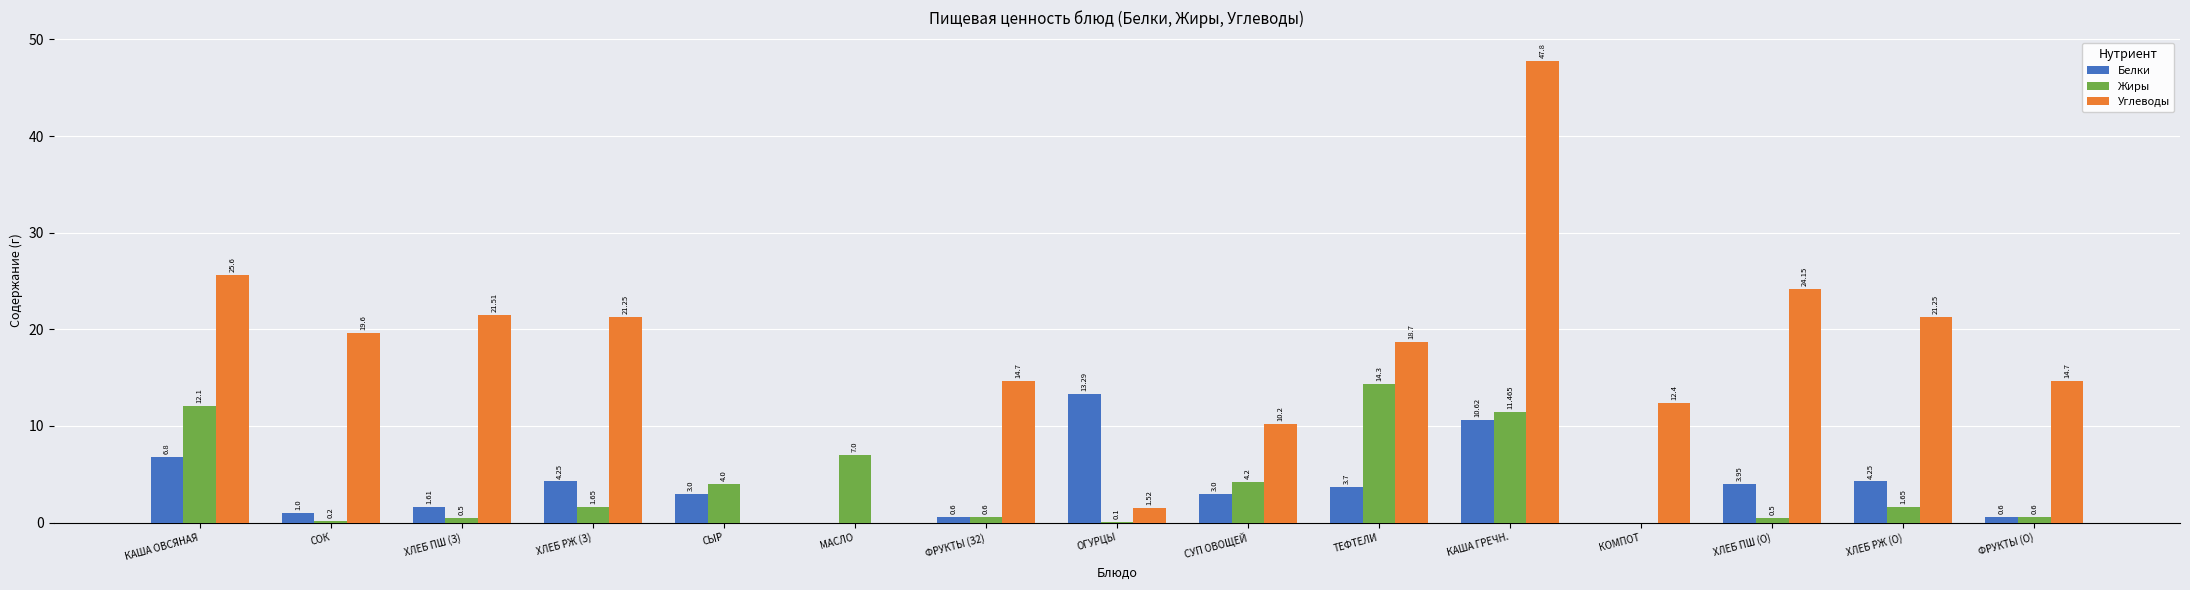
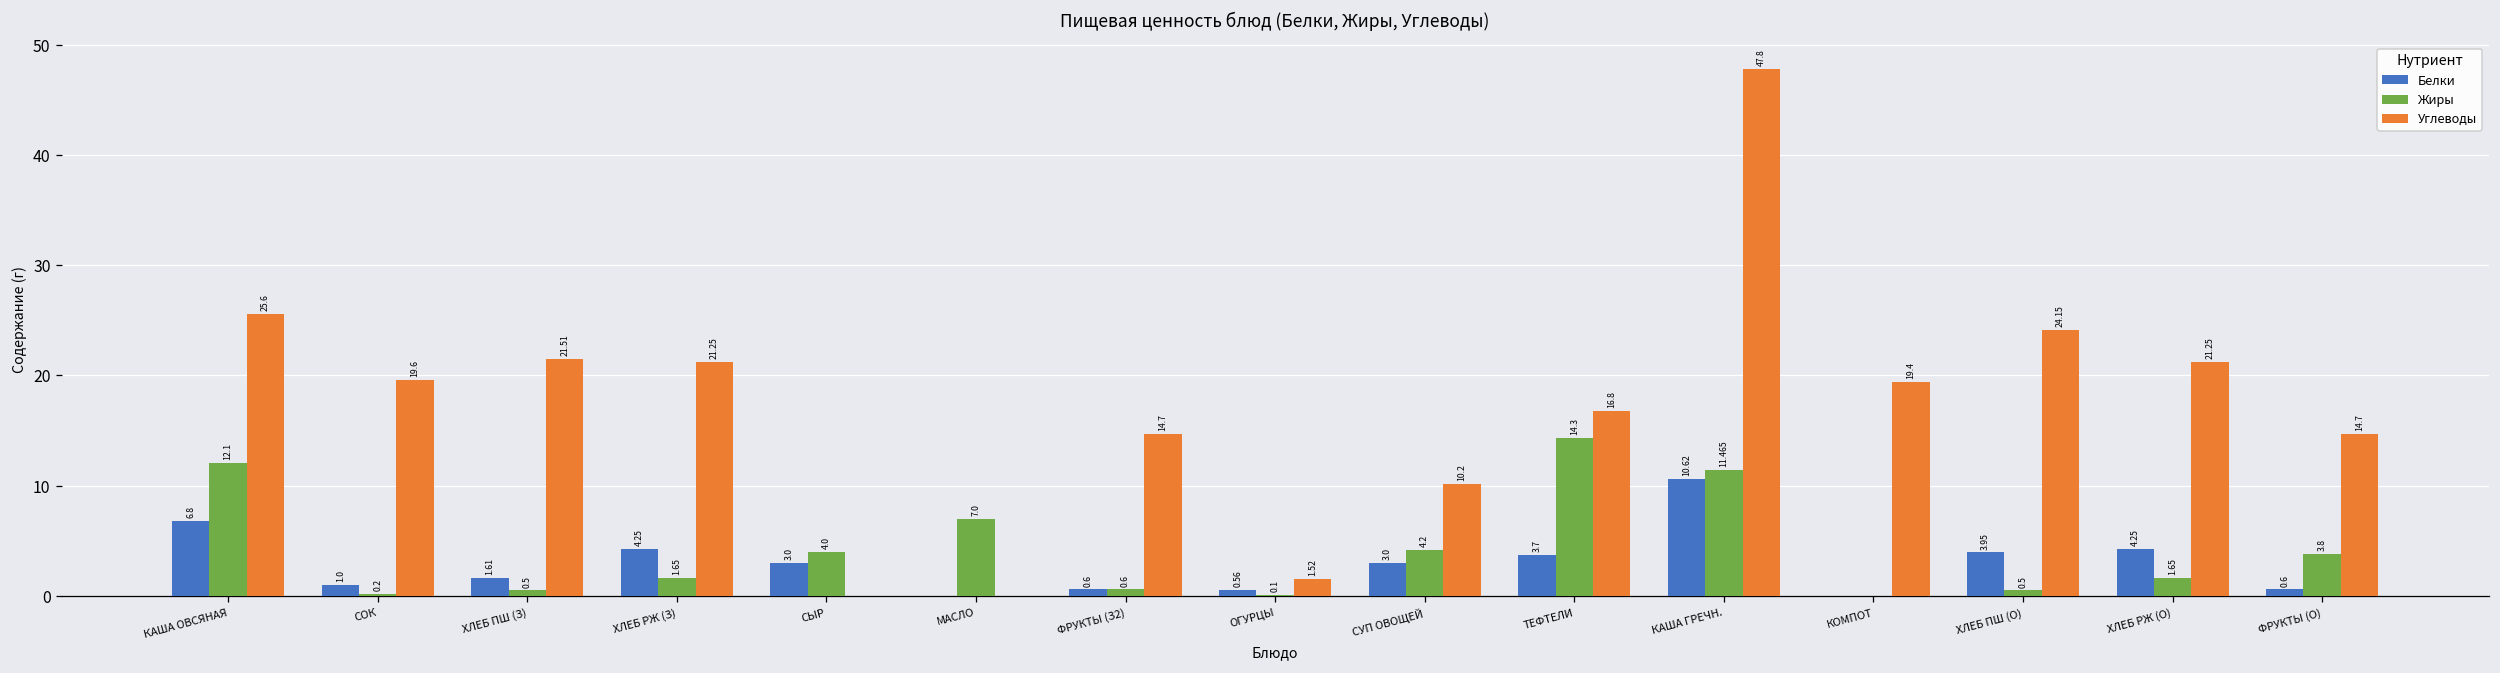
Белки, ОГУРЦЫ: 13.29 -> 0.56
Углеводы, ТЕФТЕЛИ: 18.7 -> 16.8
Углеводы, КОМПОТ: 12.4 -> 19.4
Жиры, ФРУКТЫ (О): 0.6 -> 3.8
